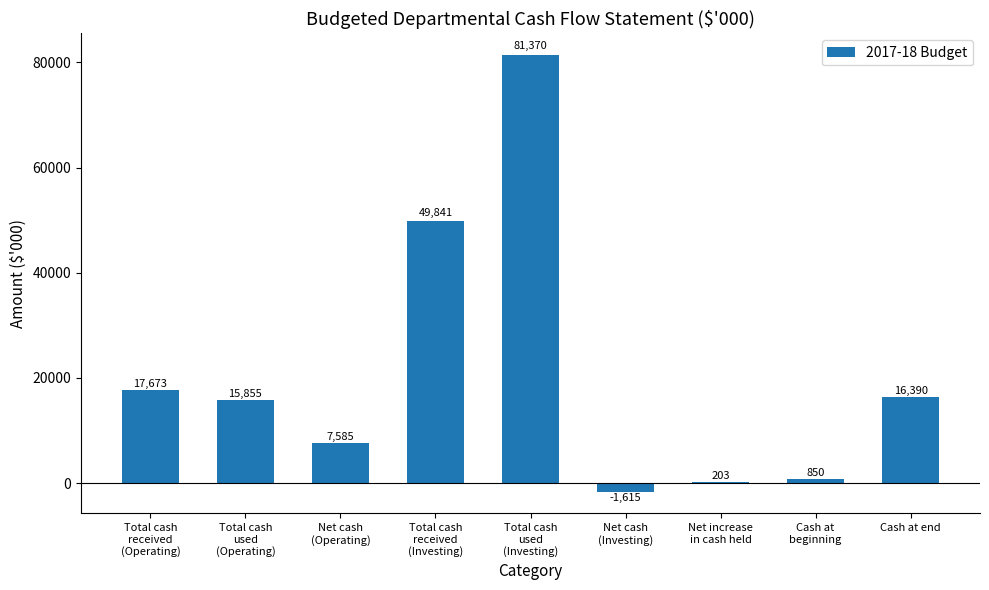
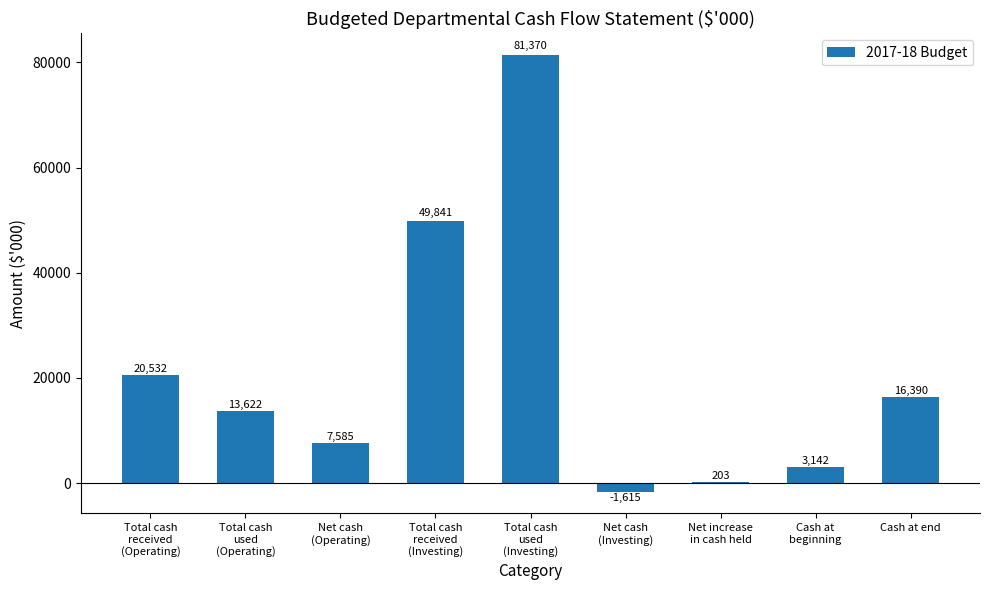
Total cash received (Operating): 17,673 -> 20,532
Total cash used (Operating): 15,855 -> 13,622
Cash at beginning: 850 -> 3,142
